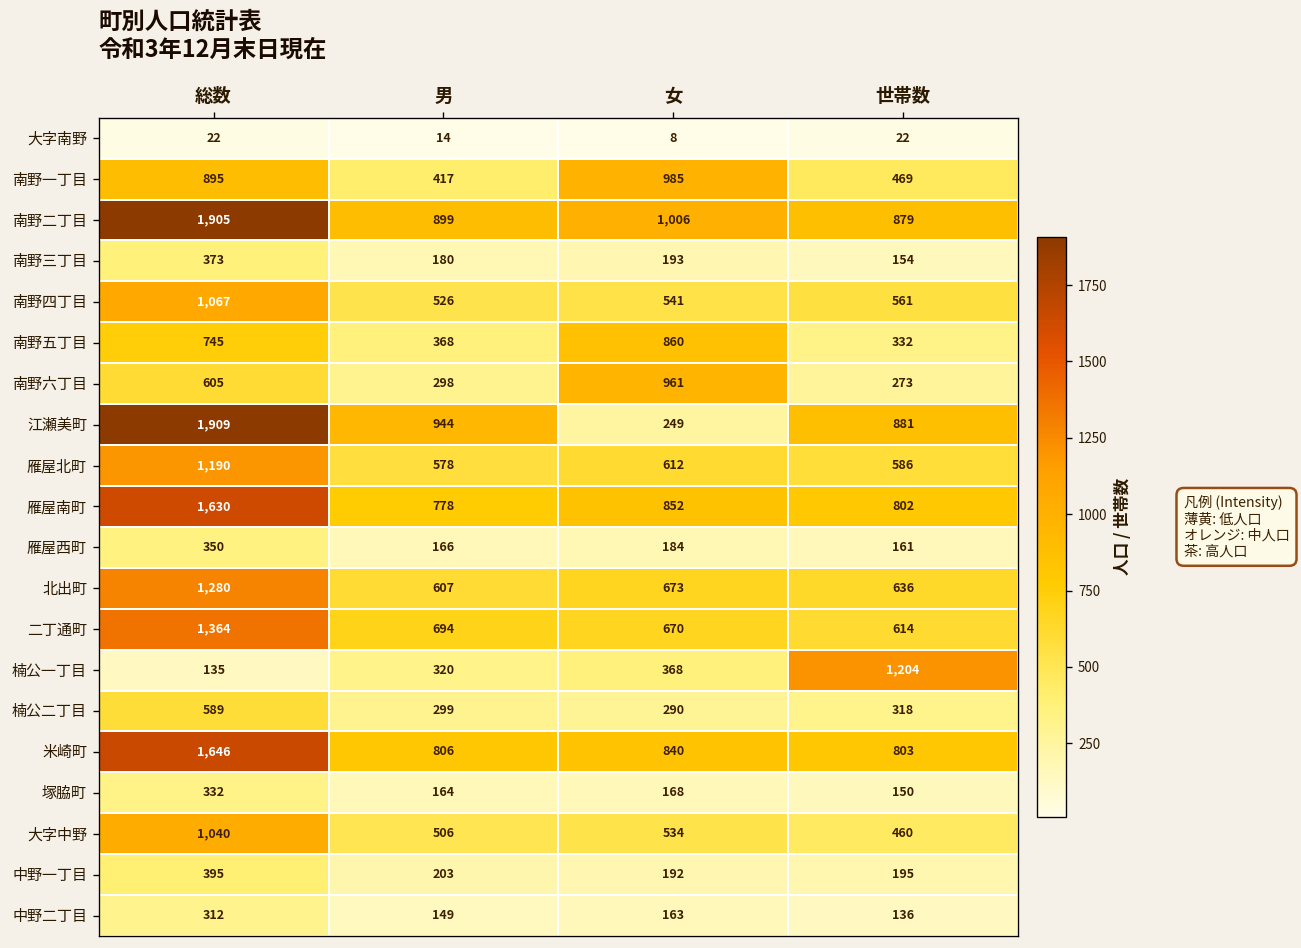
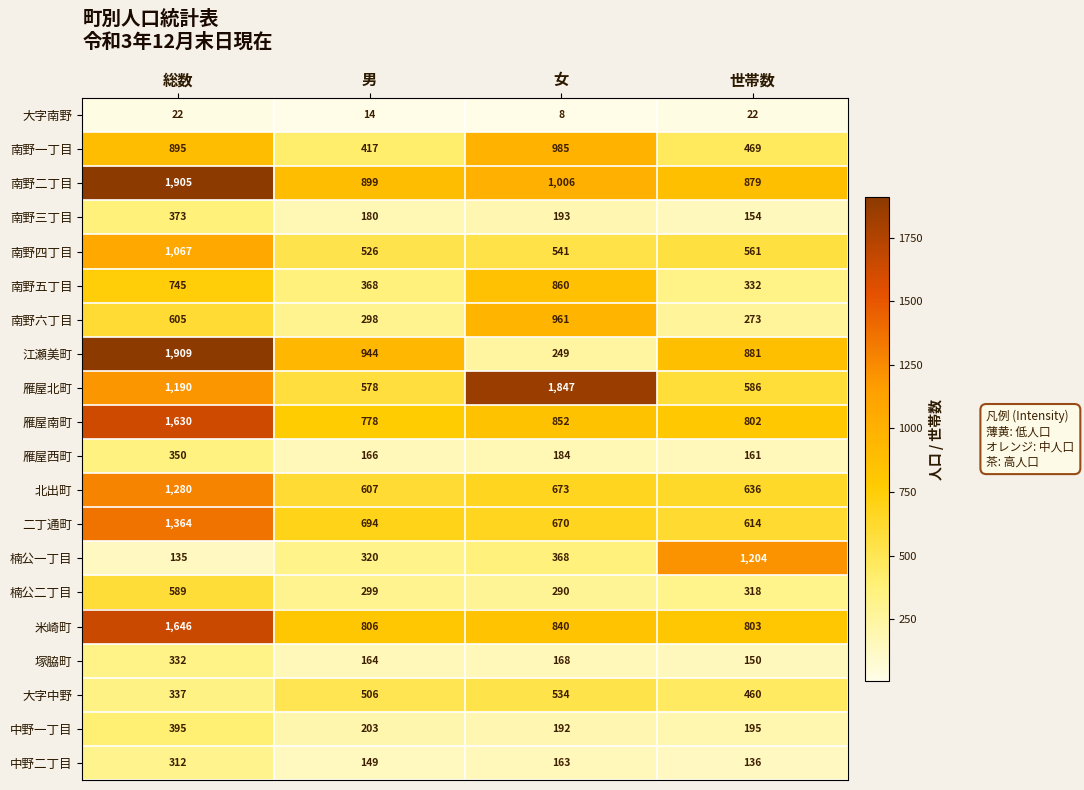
雁屋北町, 女: 612 -> 1,847
大字中野, 総数: 1,040 -> 337
